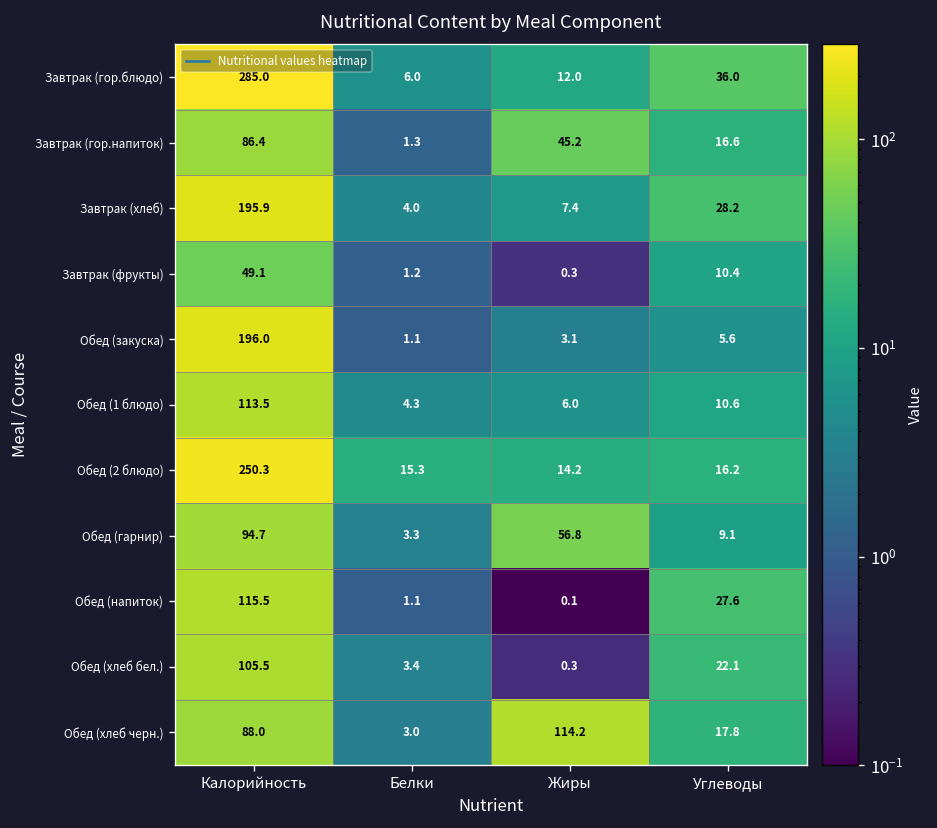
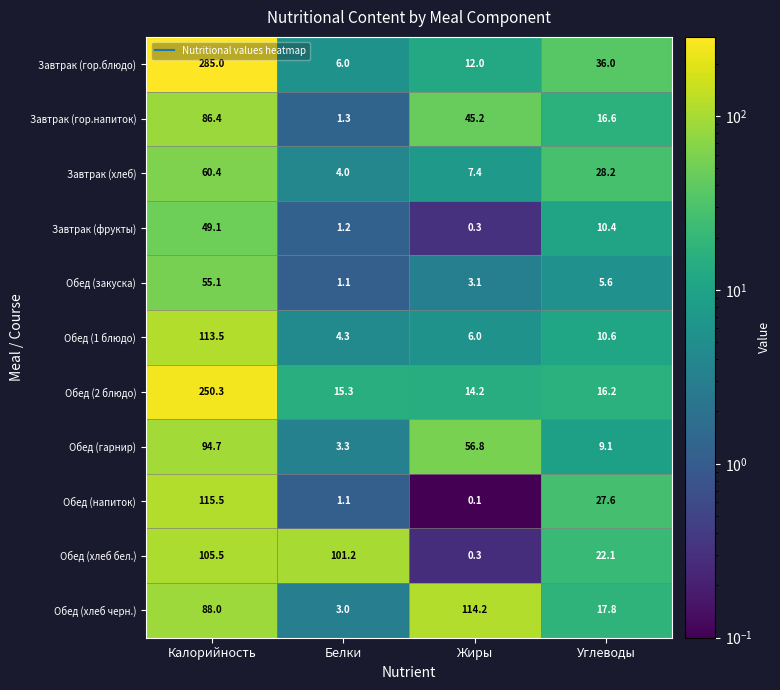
Завтрак (хлеб), Калорийность: 195.9 -> 60.4
Обед (закуска), Калорийность: 196.0 -> 55.1
Обед (хлеб бел.), Белки: 3.4 -> 101.2
